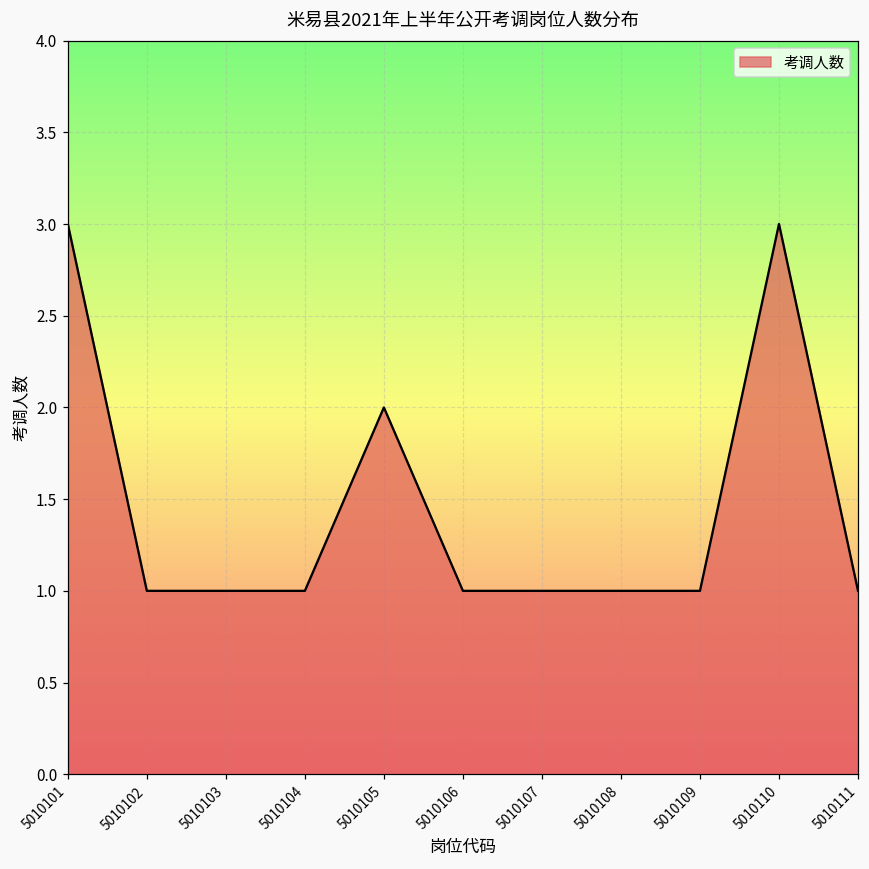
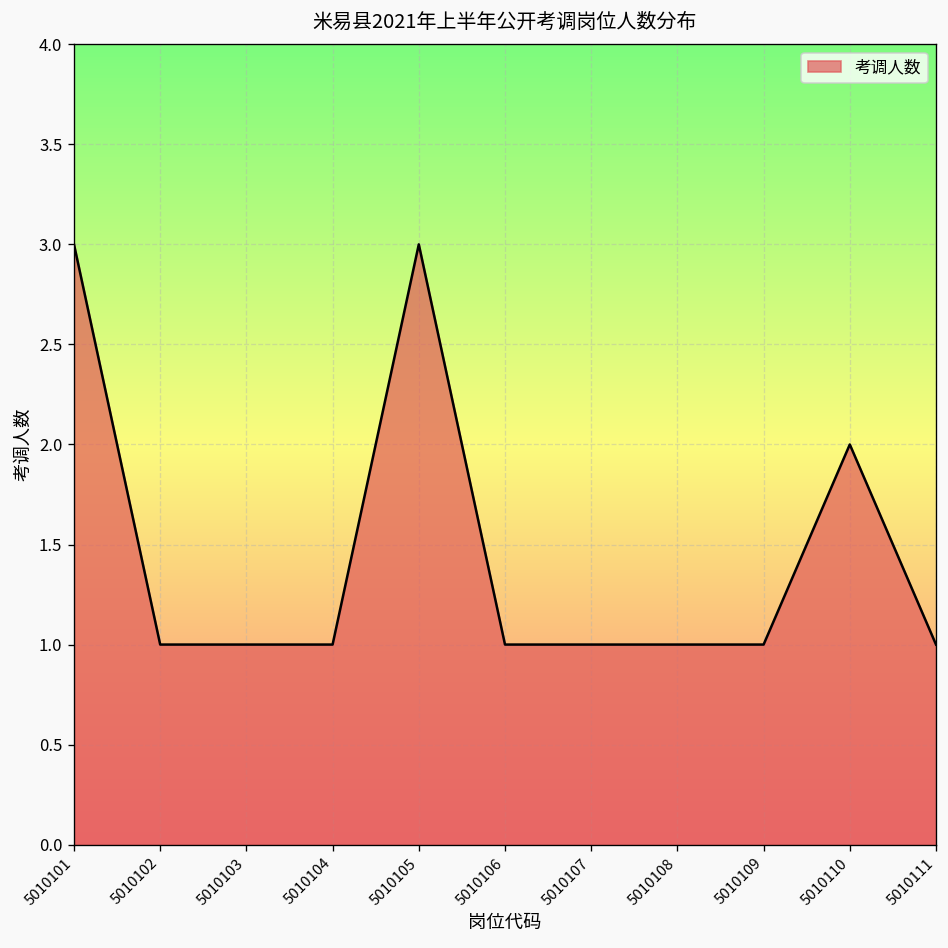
5010105: 2 -> 3
5010110: 3 -> 2
